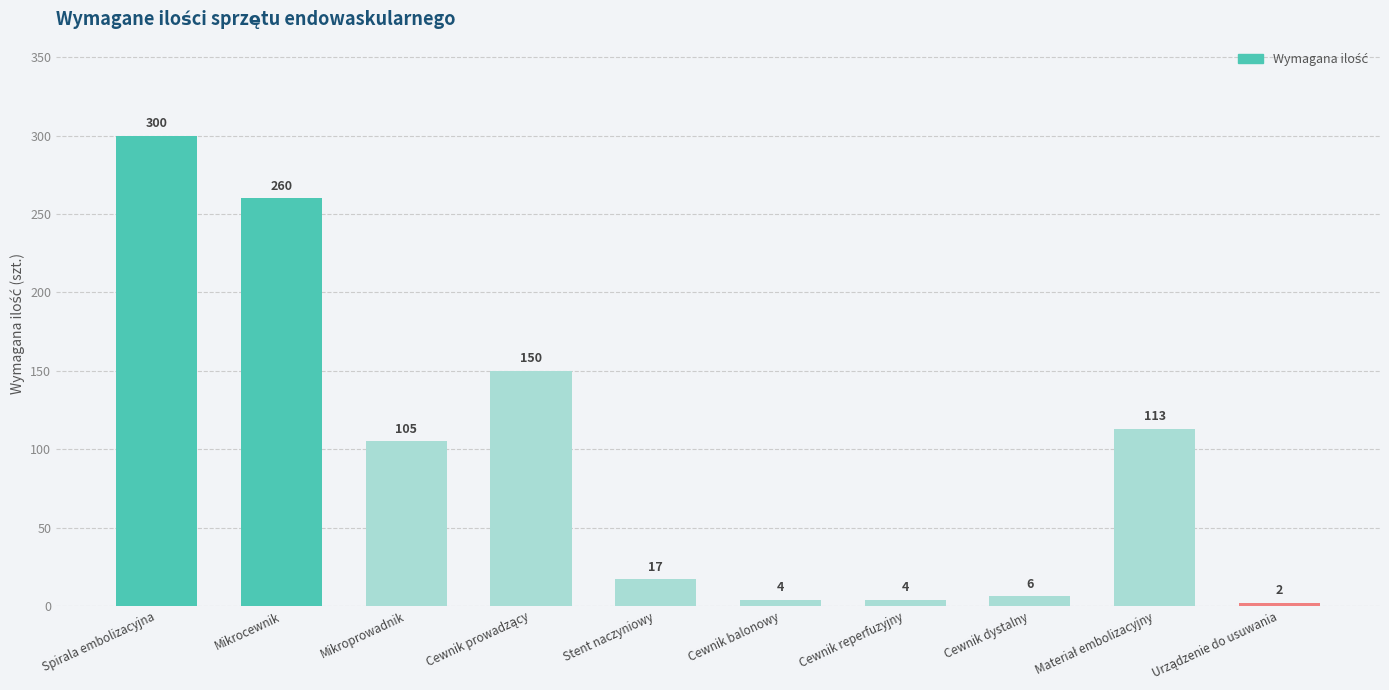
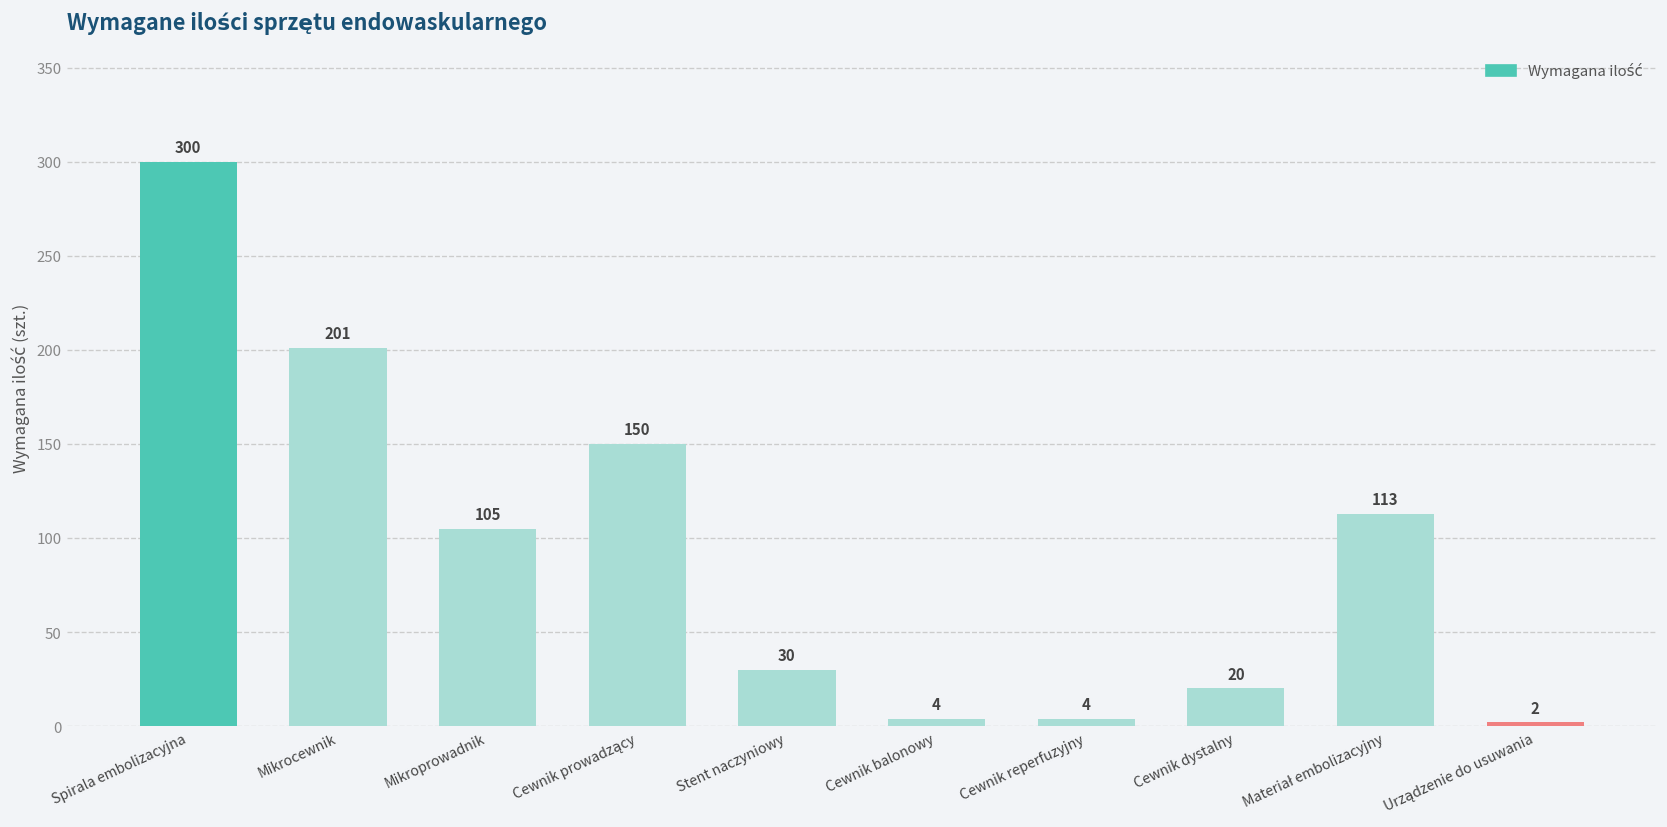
Mikrocewnik: 260 -> 201
Stent naczyniowy: 17 -> 30
Cewnik dystalny: 6 -> 20
